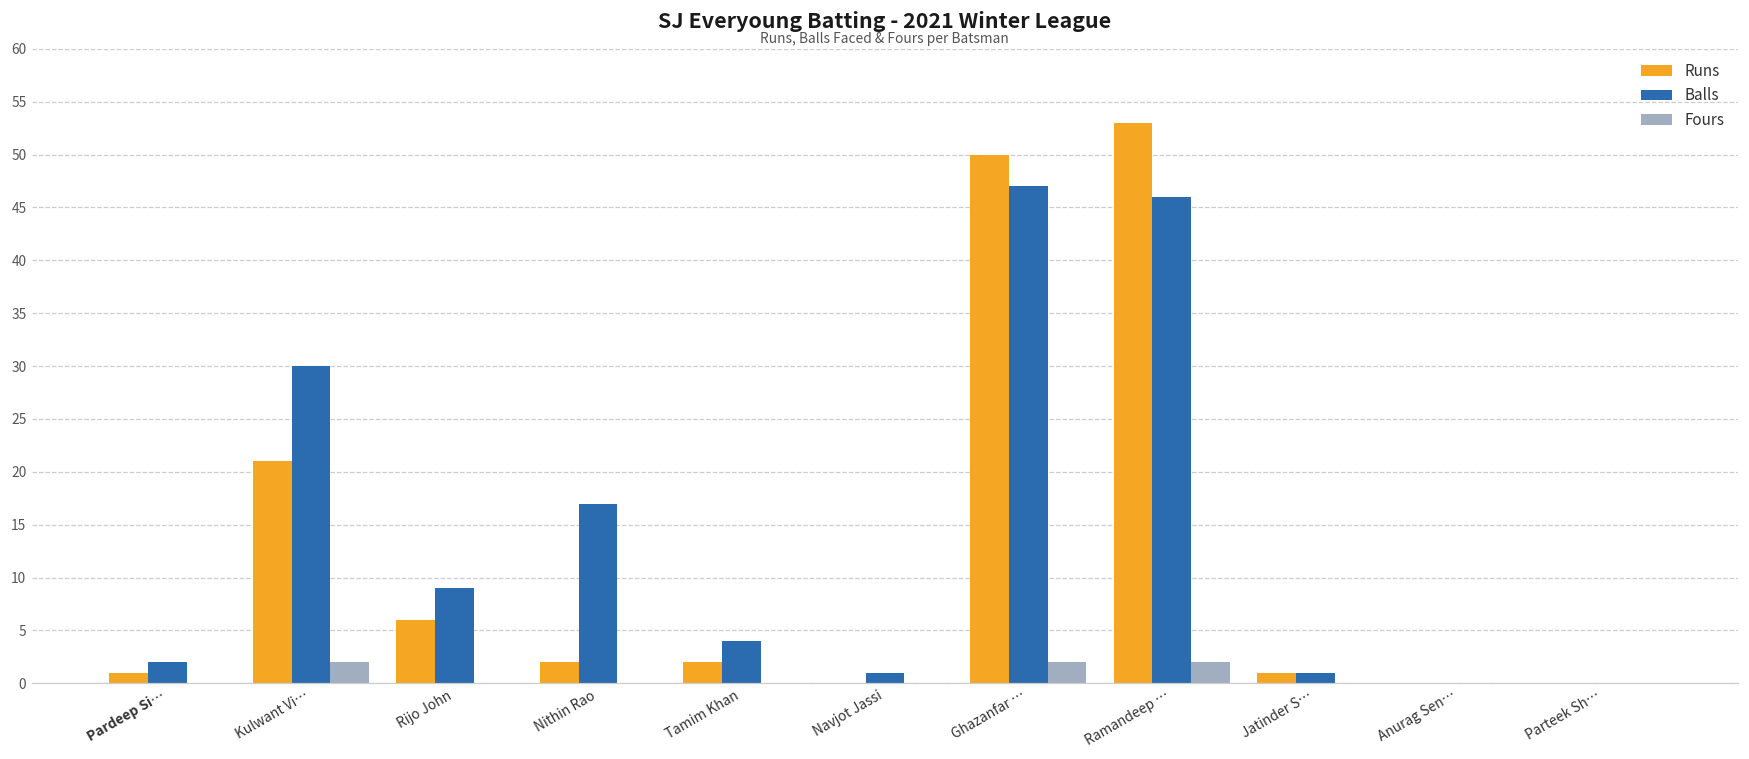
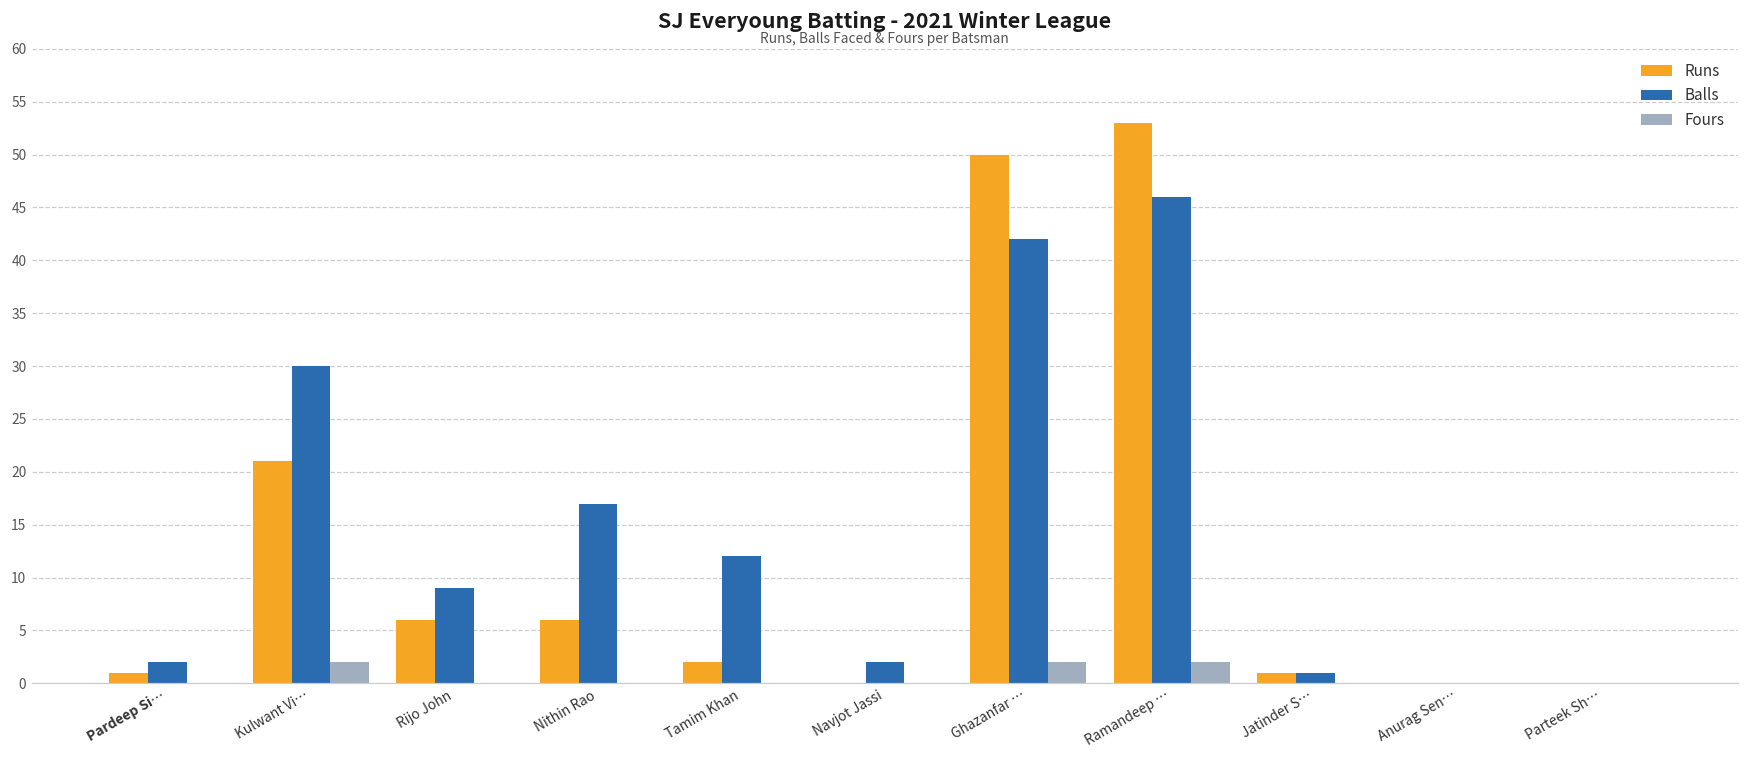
Runs, Nithin Rao: 2 -> 6
Balls, Tamim Khan: 4 -> 12
Balls, Navjot Jassi: 1 -> 2
Balls, Ghazanfar …: 47 -> 42
